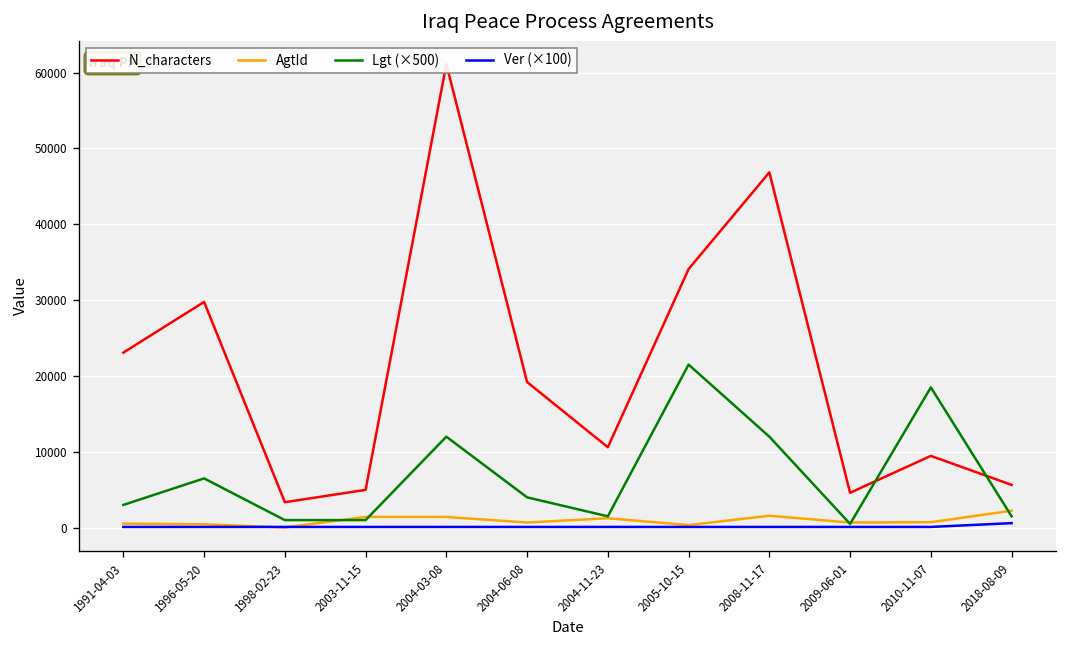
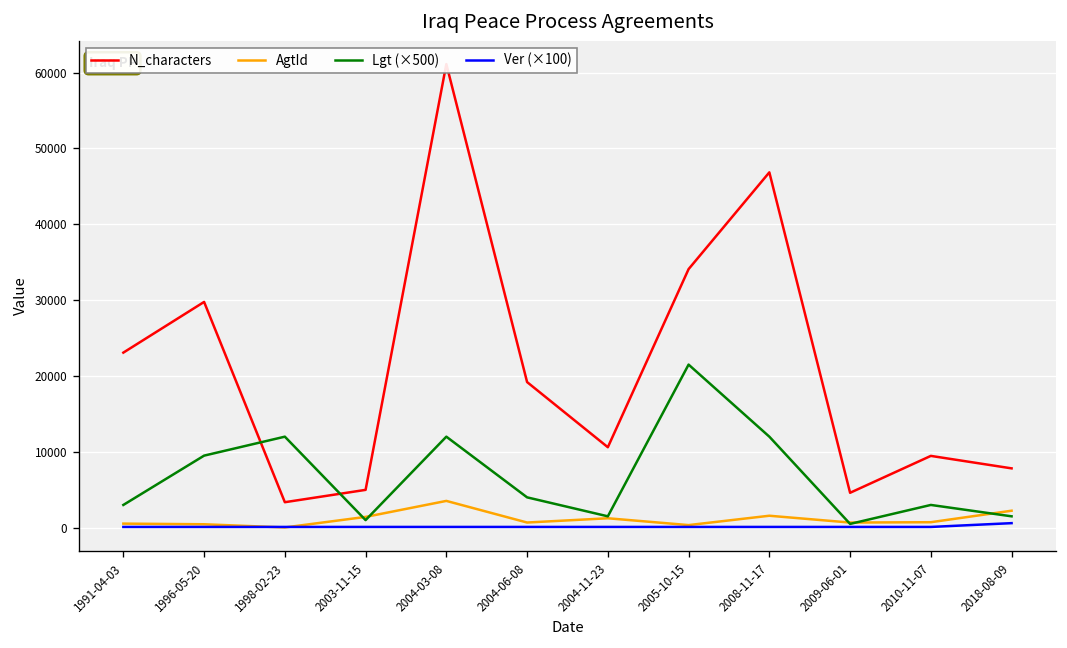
Lgt (×500), 1996-05-20: 7000 -> 10000
Lgt (×500), 1998-02-23: 1000 -> 12000
AgtId, 2004-03-08: 1000 -> 4000
Lgt (×500), 2010-11-07: 19000 -> 3000
N_characters, 2018-08-09: 6000 -> 8000
